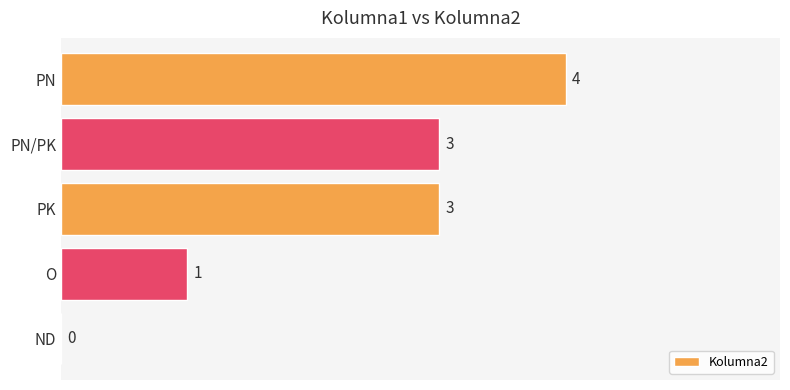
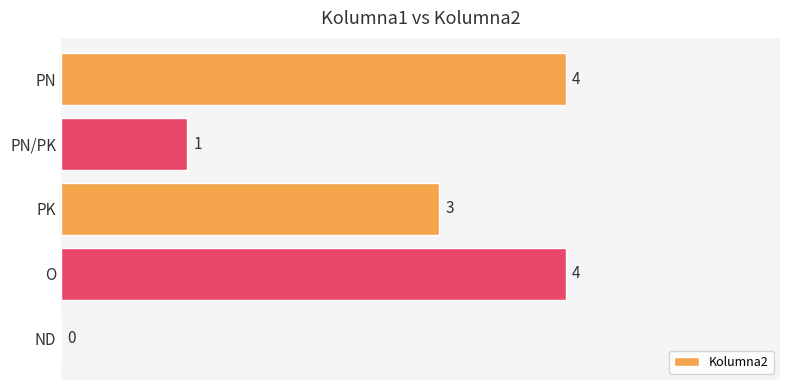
PN/PK: 3 -> 1
O: 1 -> 4
